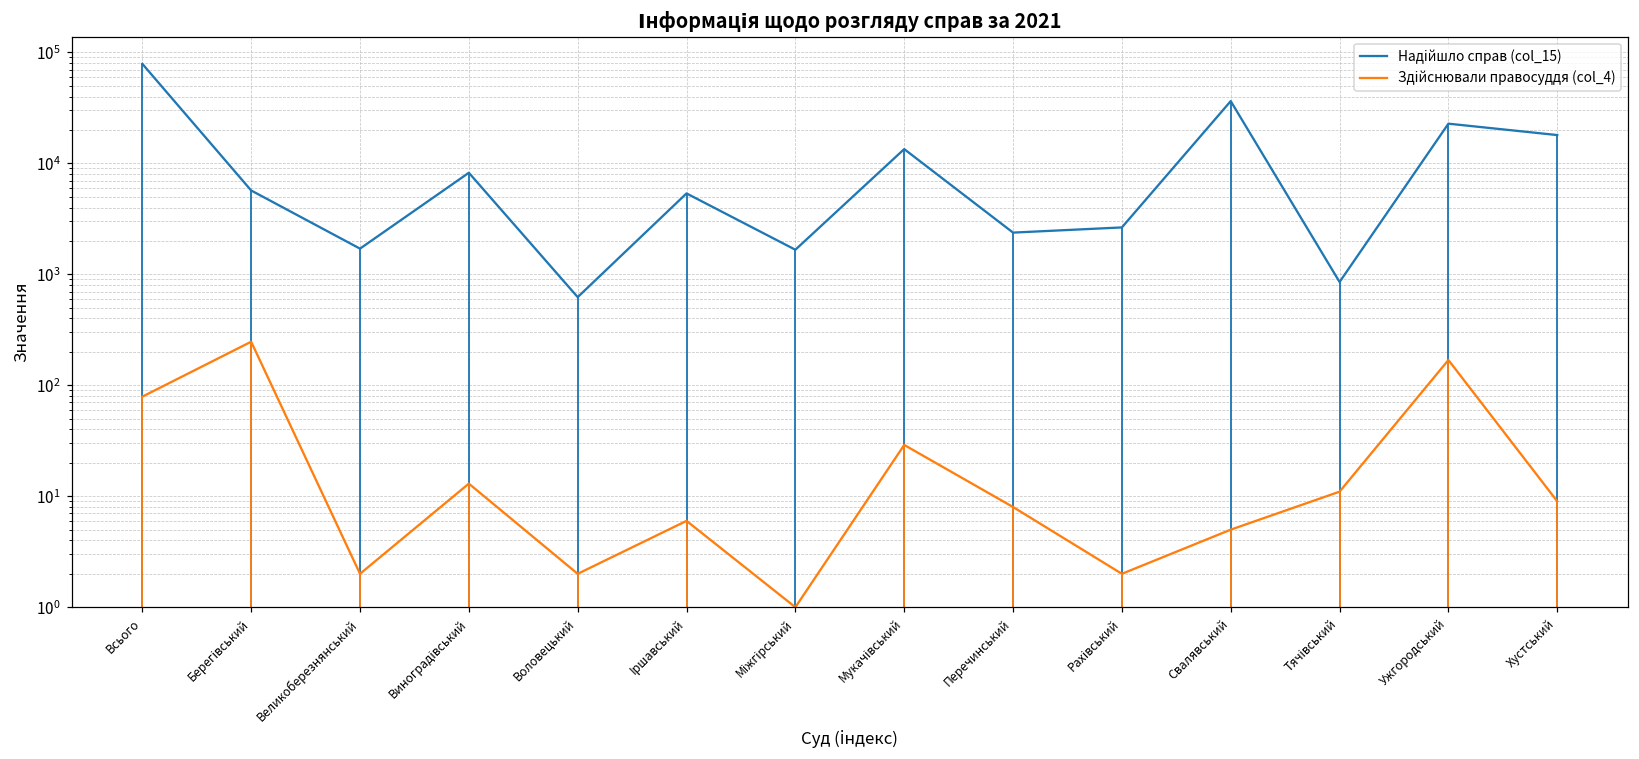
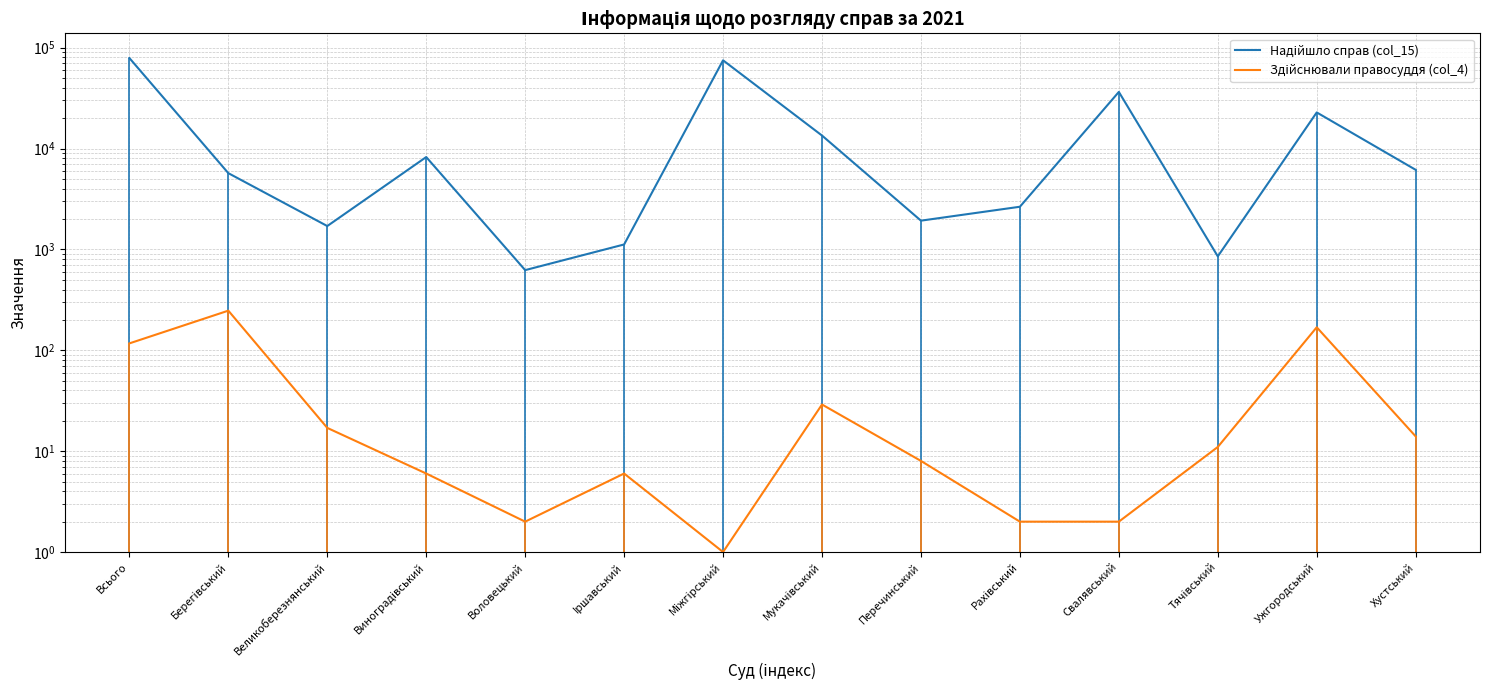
Здійснювали правосуддя (col_4), Всього: 80 -> 120
Здійснювали правосуддя (col_4), Великоберезнянський: 2 -> 17
Здійснювали правосуддя (col_4), Виноградівський: 13 -> 6
Надійшло справ (col_15), Іршавський: 5000 -> 1100
Надійшло справ (col_15), Міжгірський: 1700 -> 70000
Надійшло справ (col_15), Перечинський: 2400 -> 1900
Здійснювали правосуддя (col_4), Свалявський: 5 -> 2
Надійшло справ (col_15), Хустський: 18000 -> 6000
Здійснювали правосуддя (col_4), Хустський: 9 -> 14
